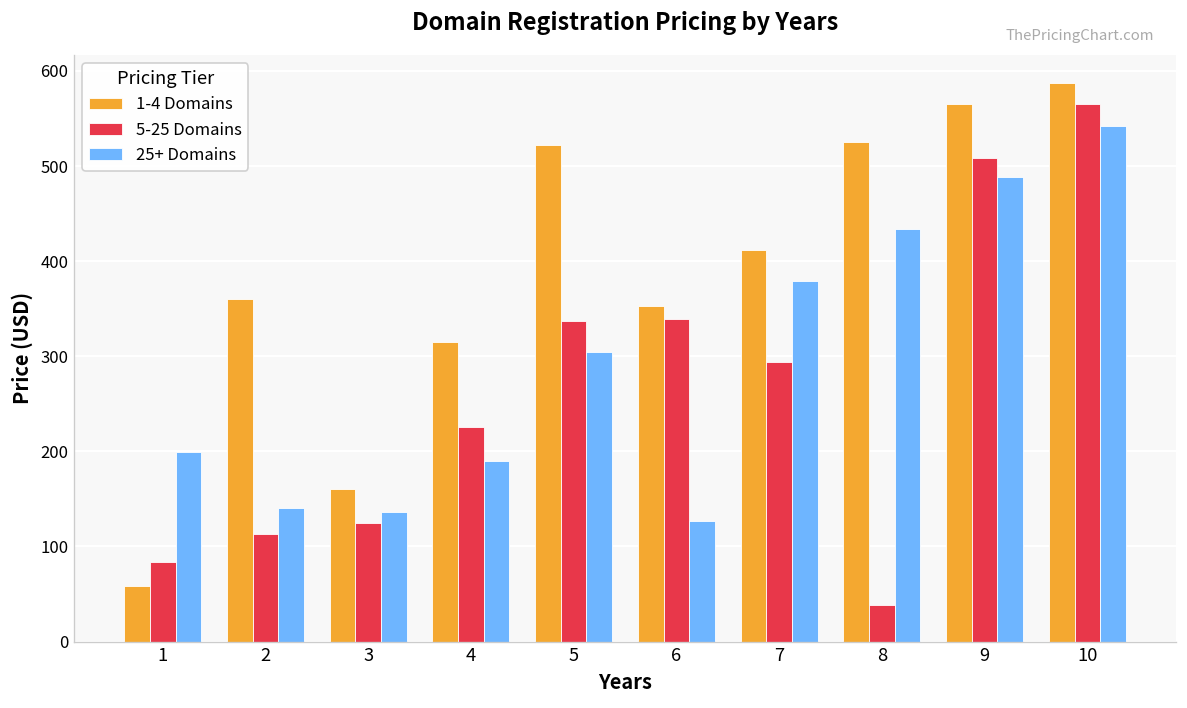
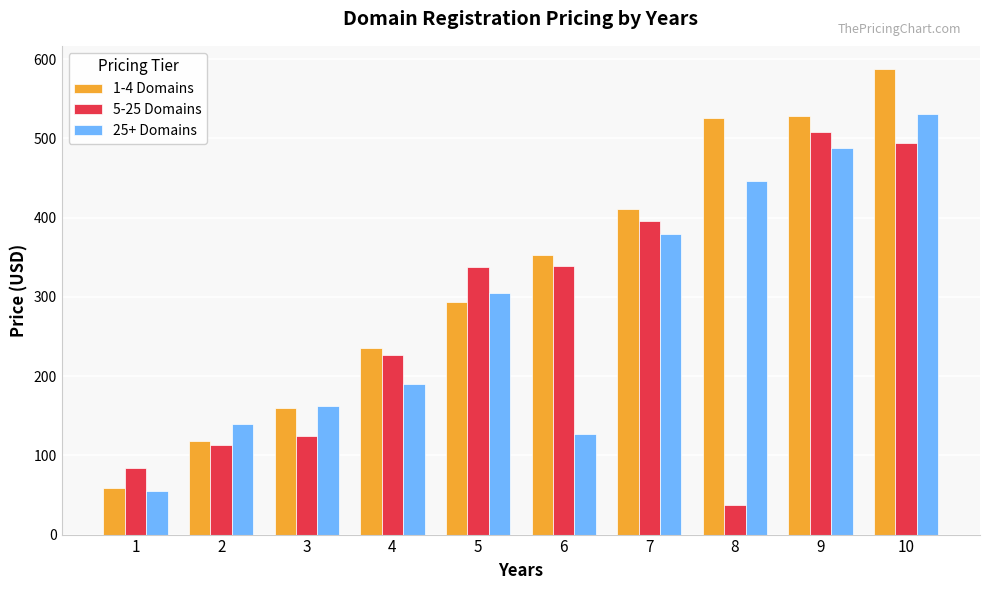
25+ Domains, 1: 200 -> 50
1-4 Domains, 2: 360 -> 120
25+ Domains, 3: 140 -> 160
1-4 Domains, 4: 310 -> 230
1-4 Domains, 5: 520 -> 290
5-25 Domains, 7: 290 -> 400
25+ Domains, 8: 430 -> 450
1-4 Domains, 9: 570 -> 530
5-25 Domains, 10: 560 -> 490
25+ Domains, 10: 540 -> 530
